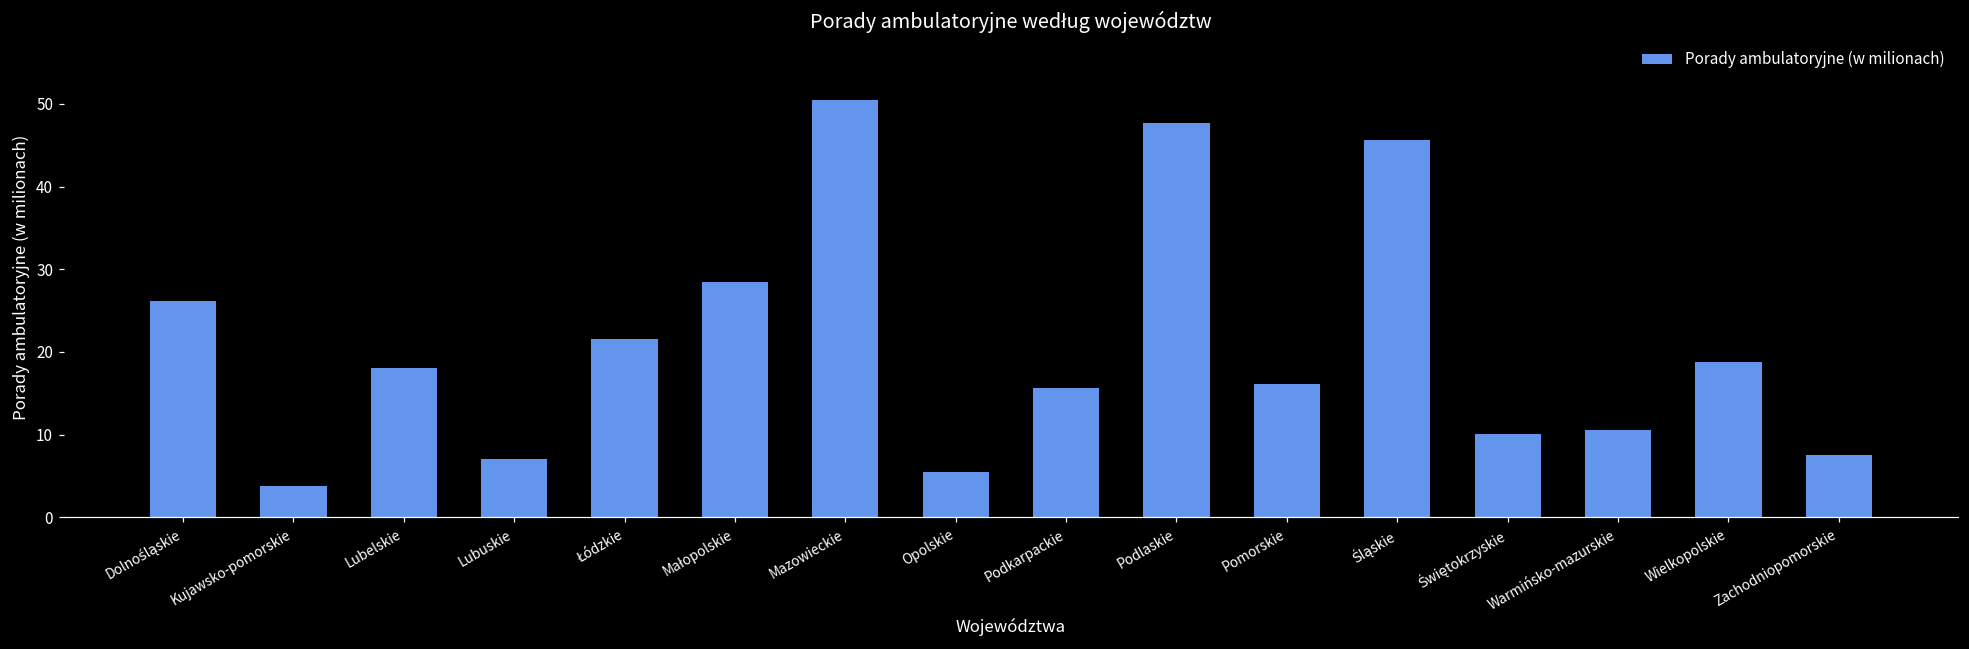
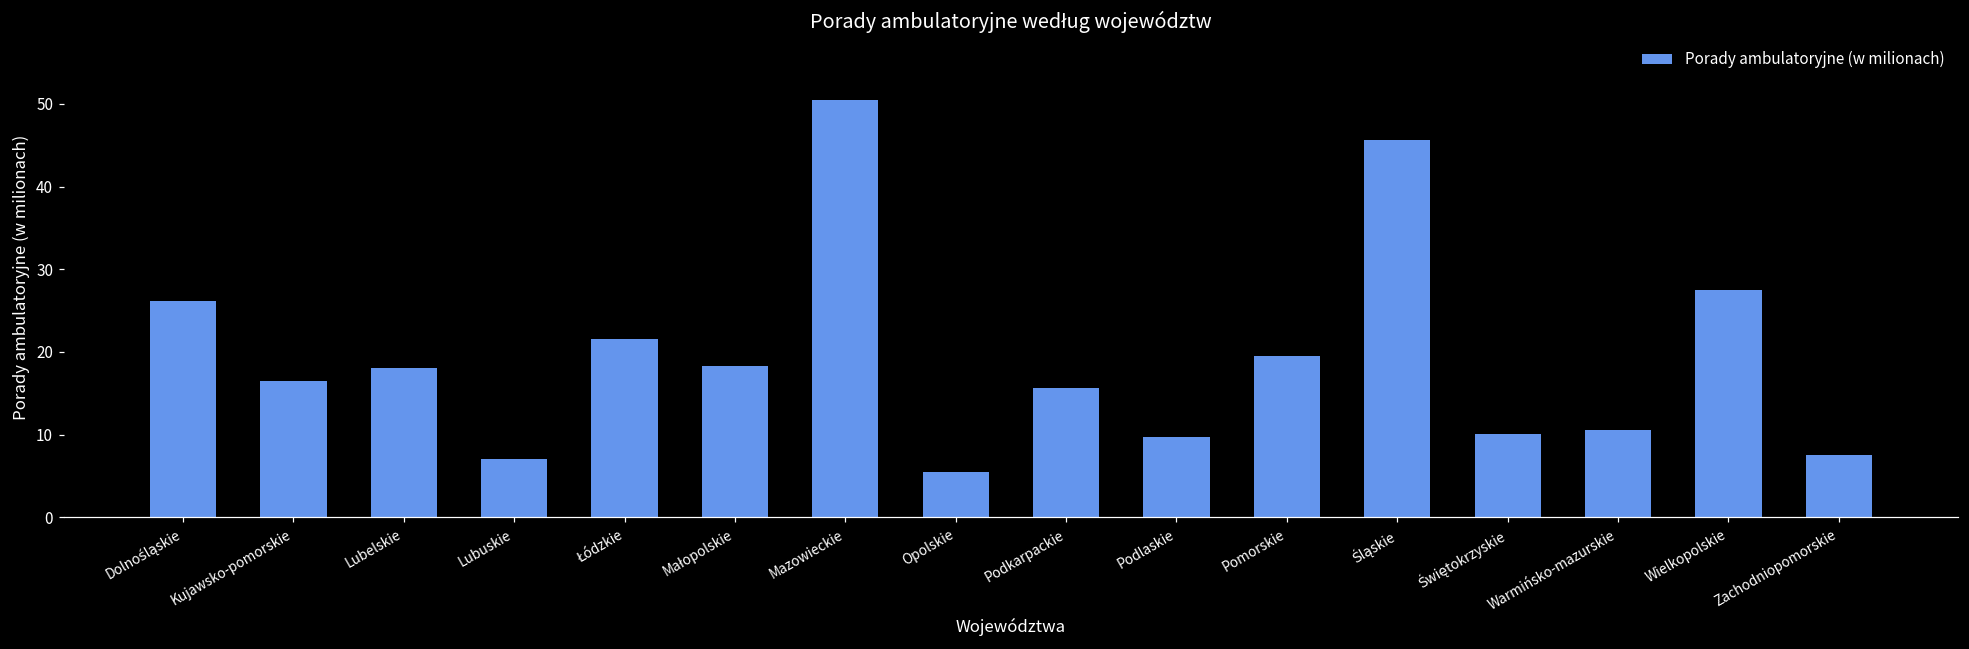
Kujawsko-pomorskie: 4 -> 16
Małopolskie: 28 -> 18
Podlaskie: 48 -> 10
Pomorskie: 16 -> 20
Wielkopolskie: 19 -> 28
